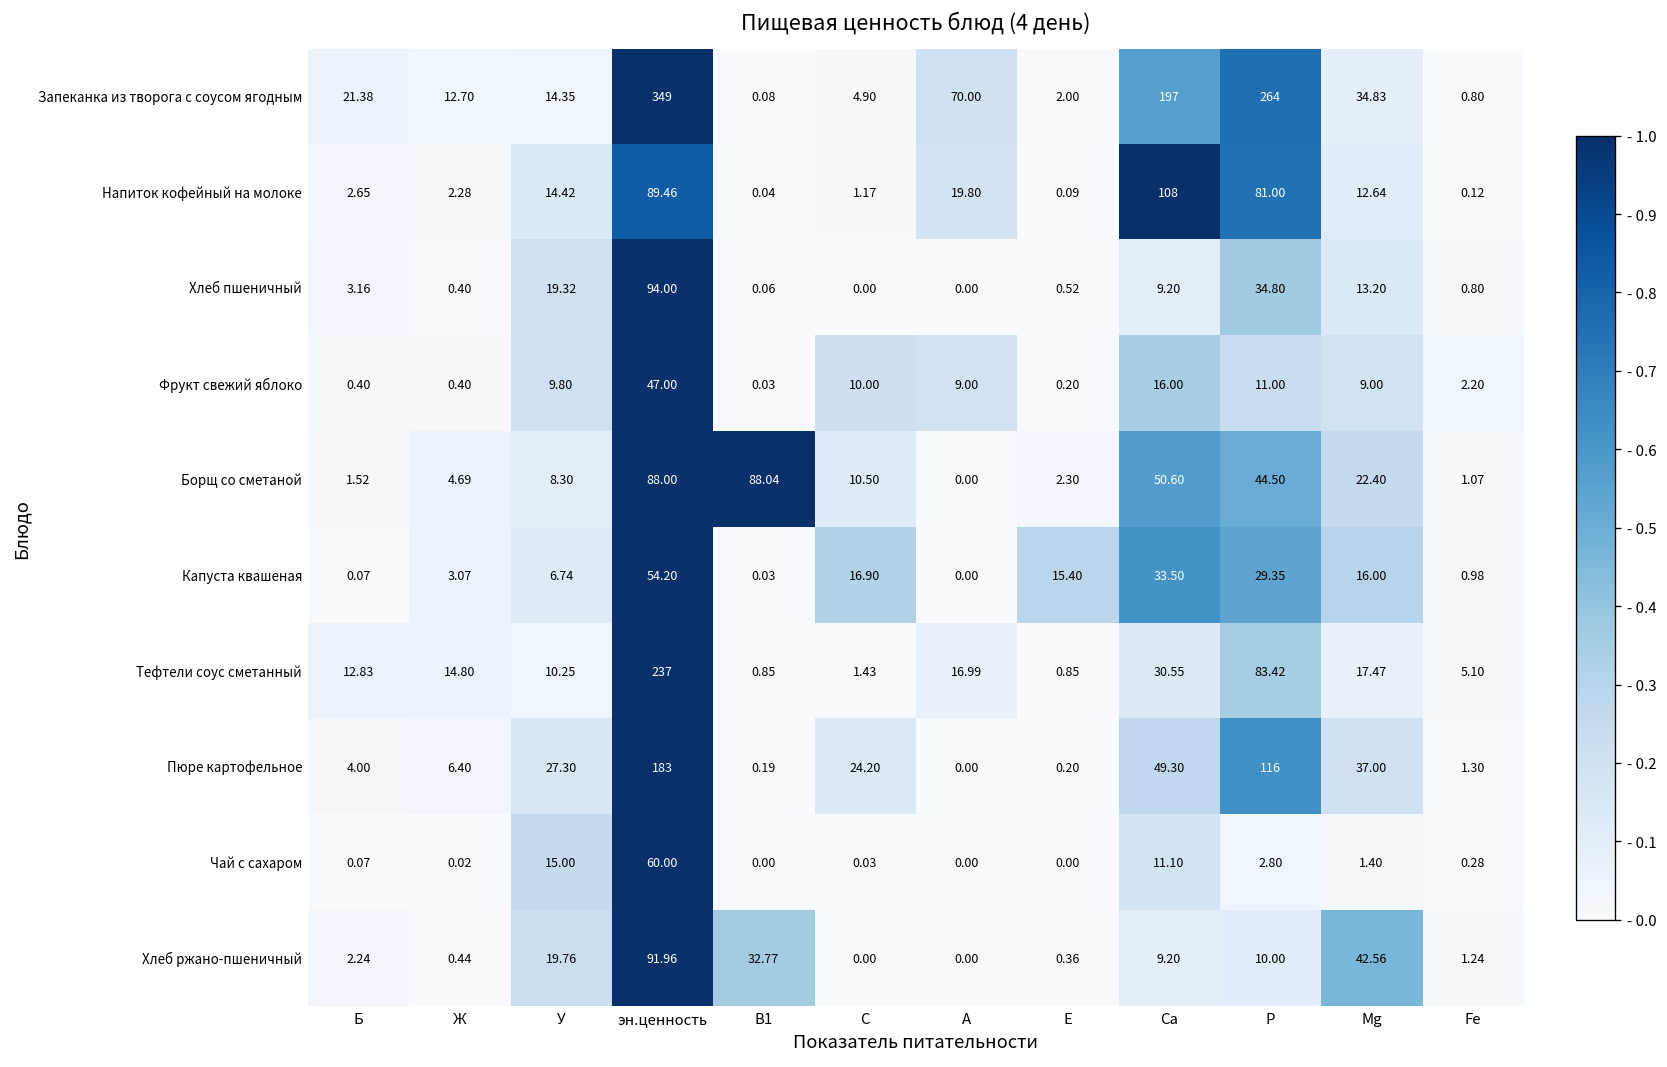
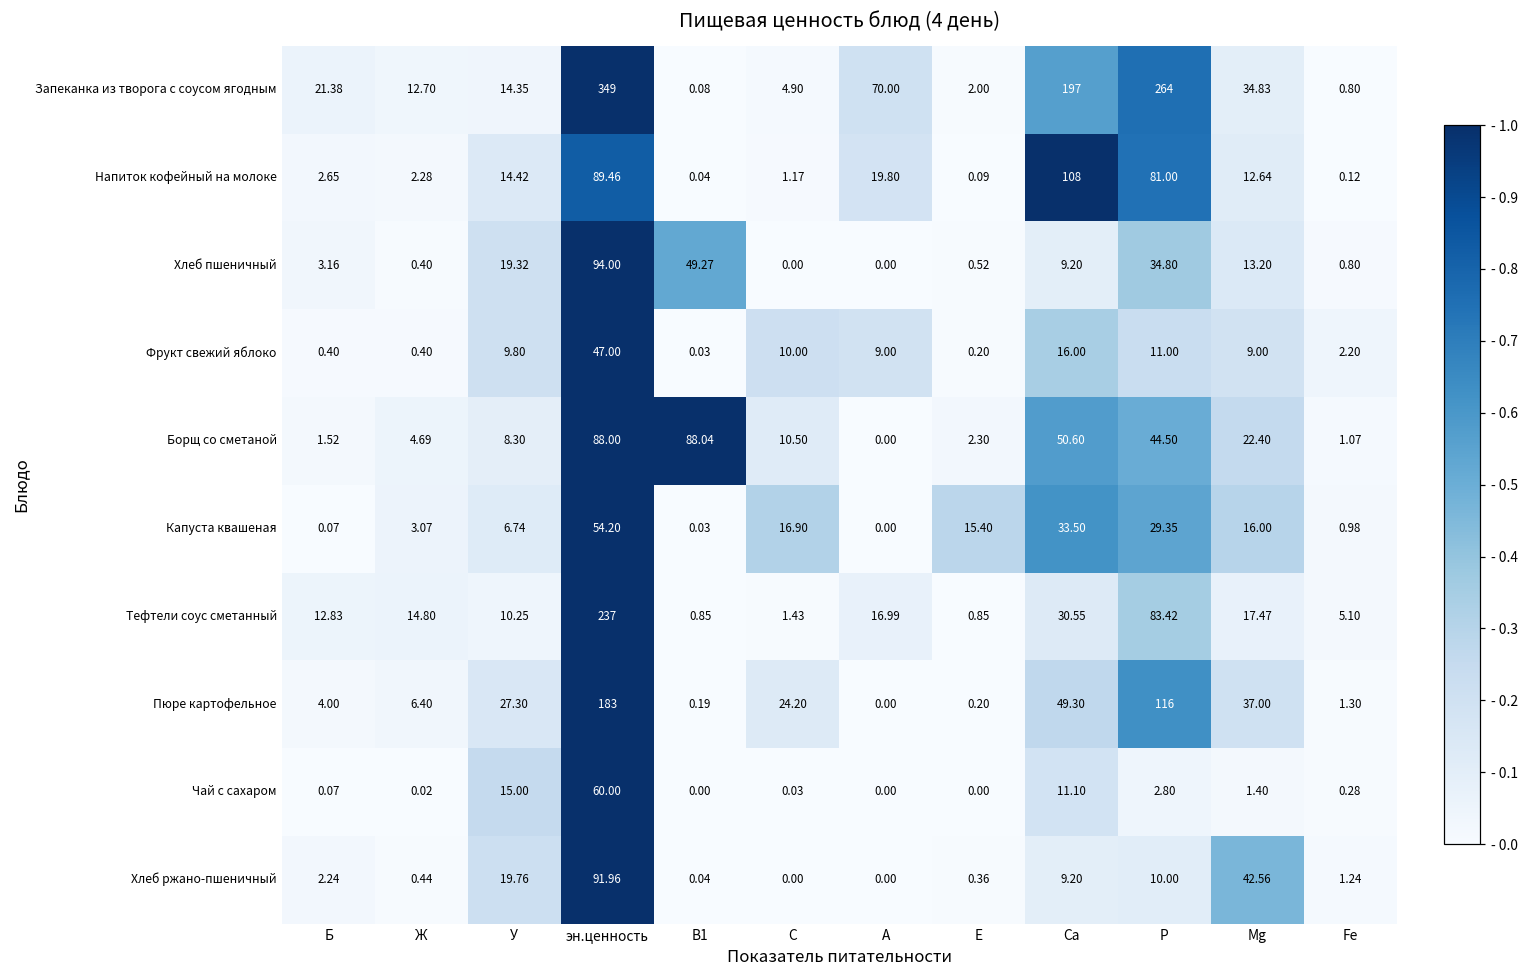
Хлеб пшеничный, В1: 0.06 -> 49.27
Хлеб ржано-пшеничный, В1: 32.77 -> 0.04
